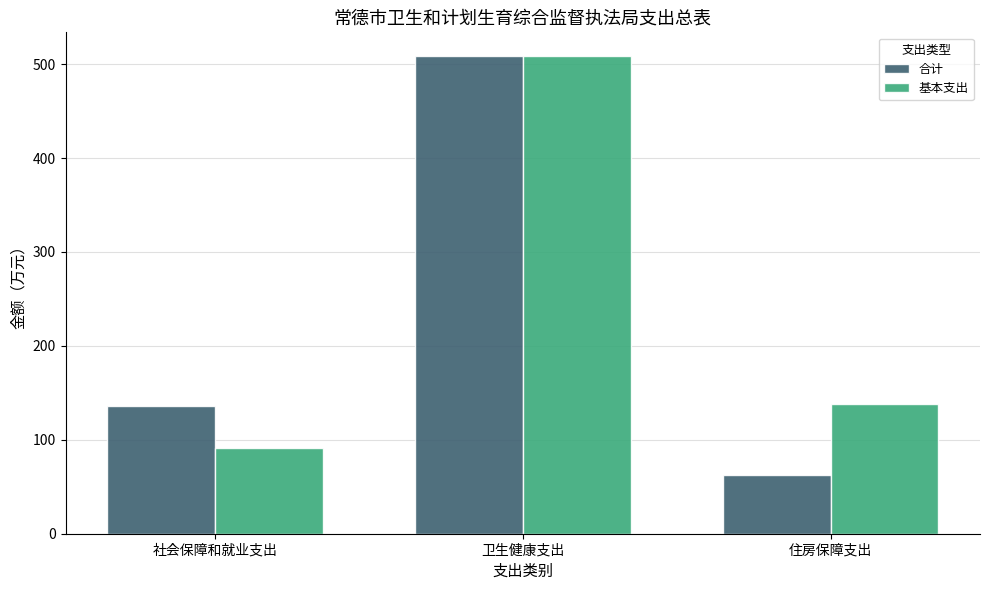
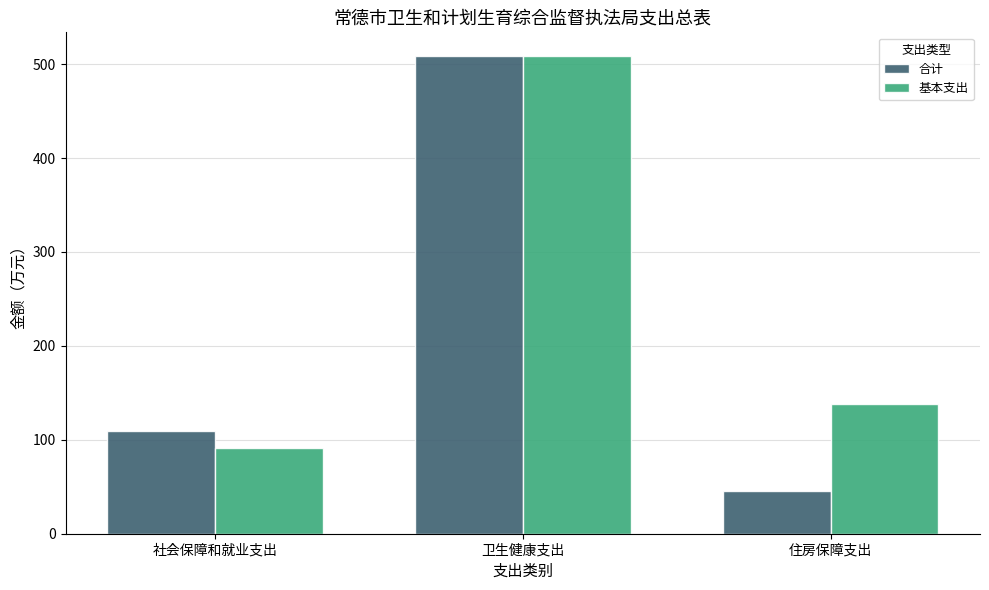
合计, 社会保障和就业支出: 140 -> 110
合计, 住房保障支出: 60 -> 50
